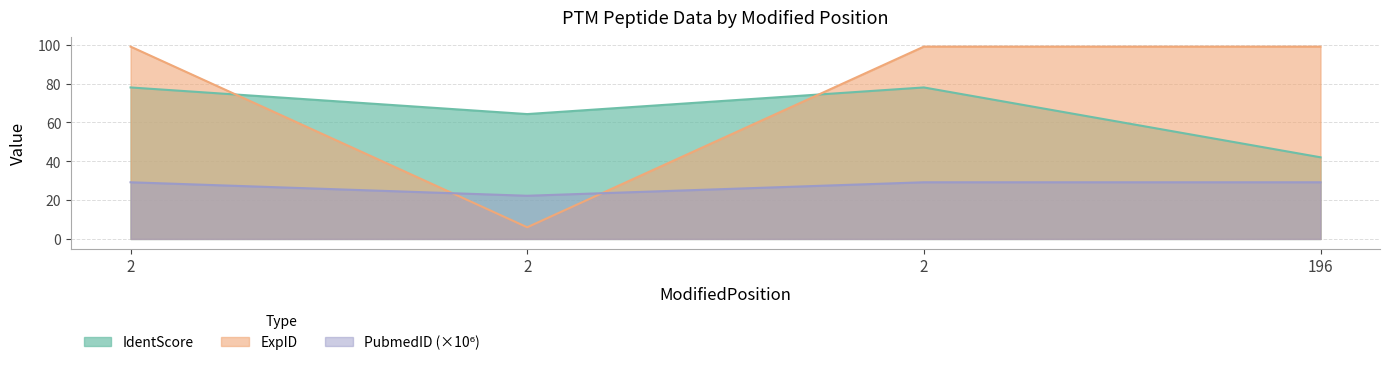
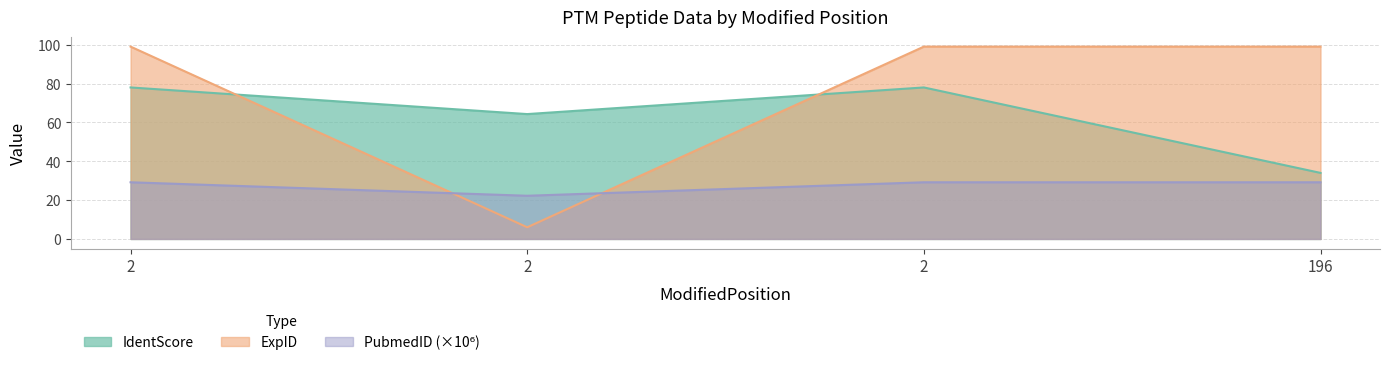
IdentScore, 196: 42 -> 34
